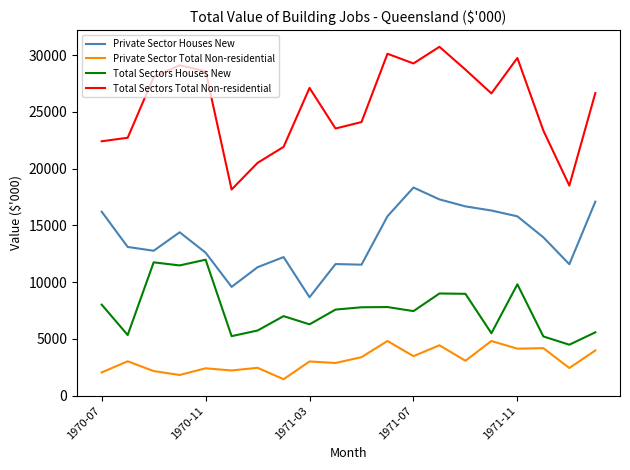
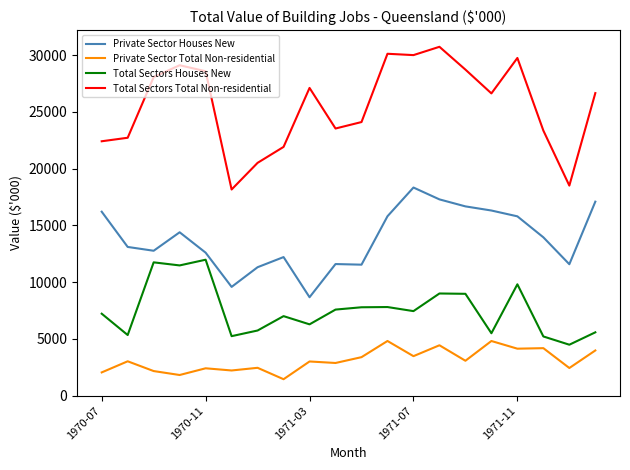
Total Sectors Houses New, 1970-07: 8000 -> 7200
Total Sectors Total Non-residential, 1971-07: 29300 -> 30000
